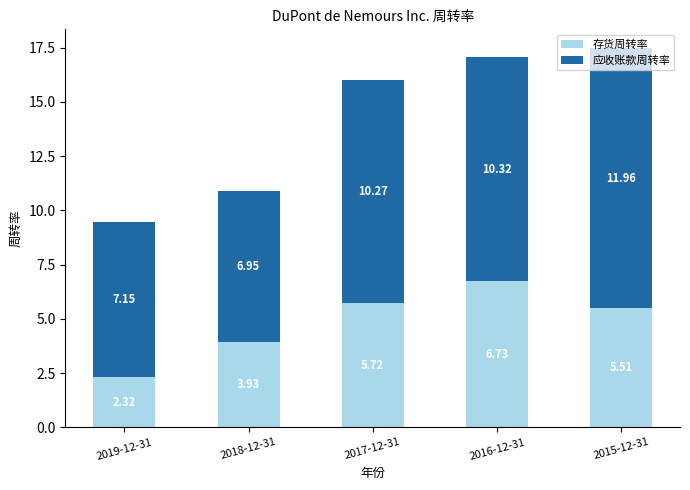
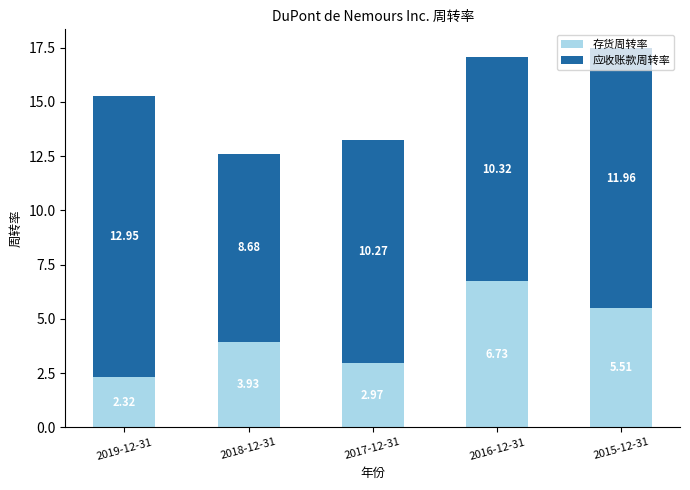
应收账款周转率, 2019-12-31: 7.15 -> 12.95
应收账款周转率, 2018-12-31: 6.95 -> 8.68
存货周转率, 2017-12-31: 5.72 -> 2.97
